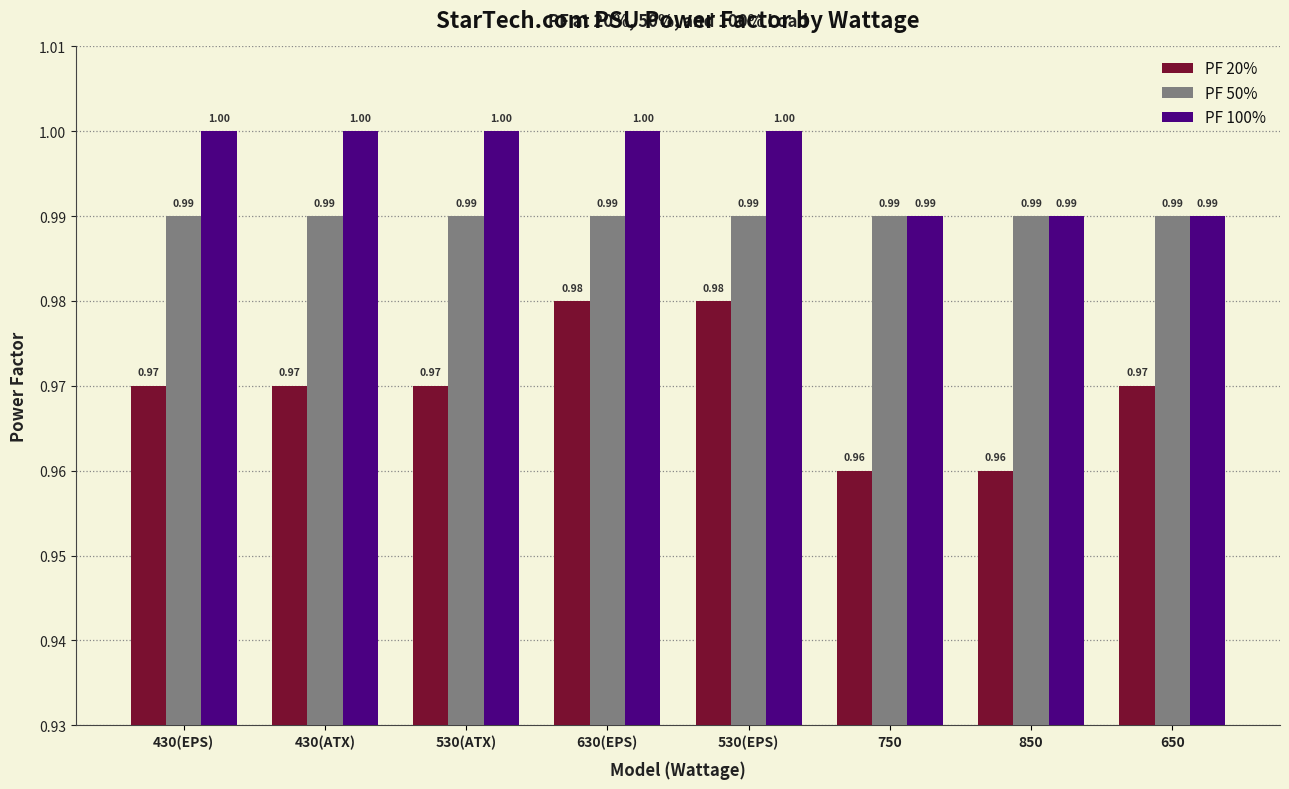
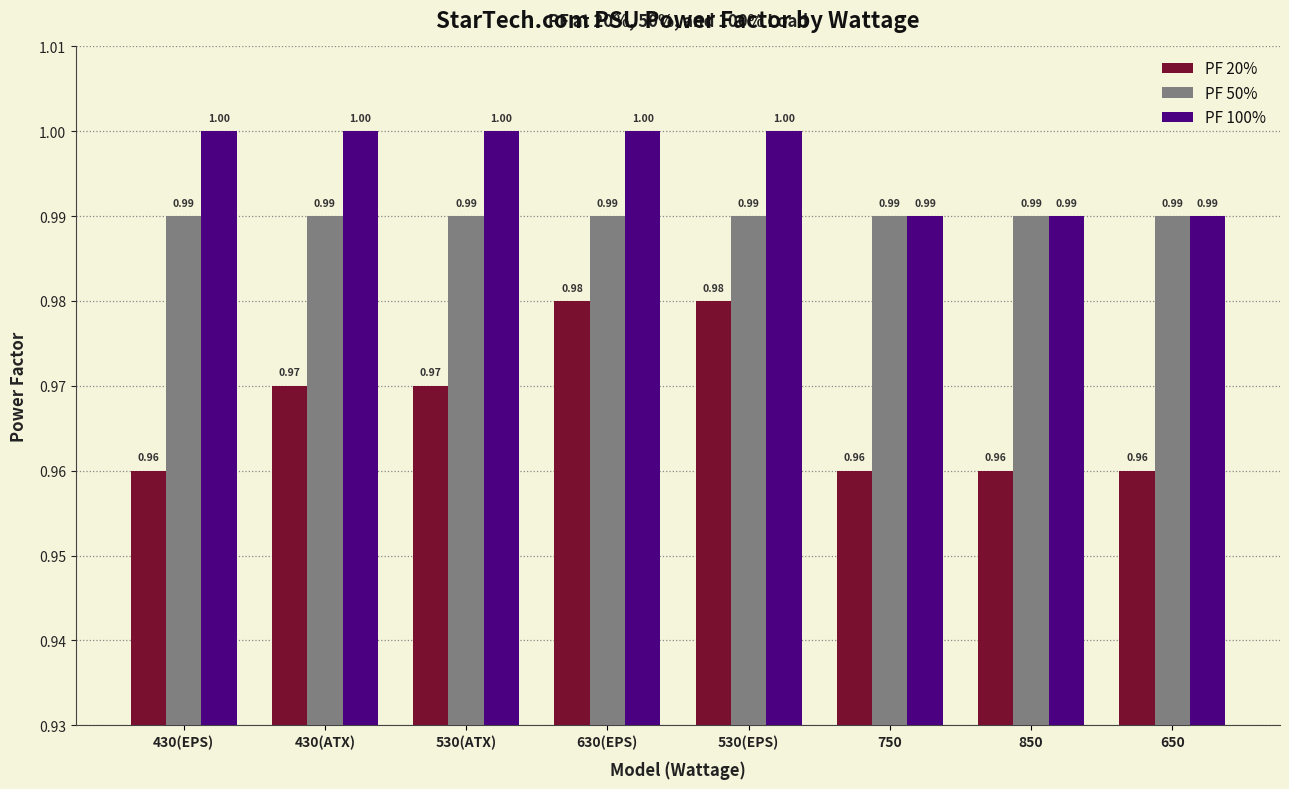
PF 20%, 430(EPS): 0.97 -> 0.96
PF 20%, 650: 0.97 -> 0.96
